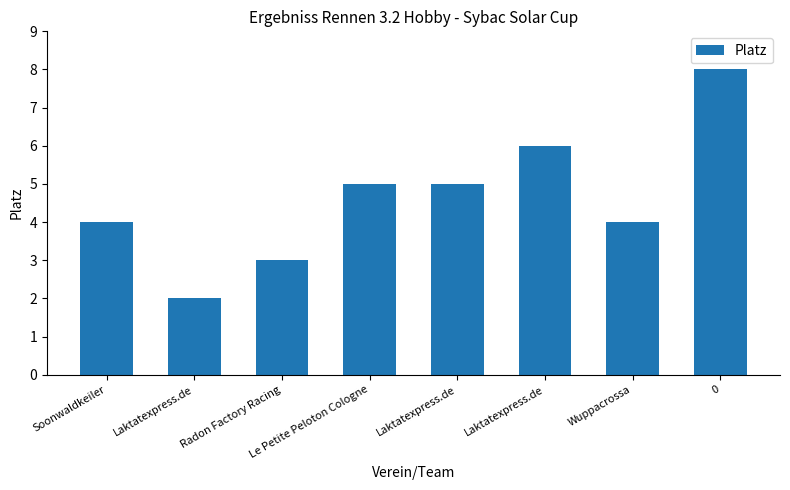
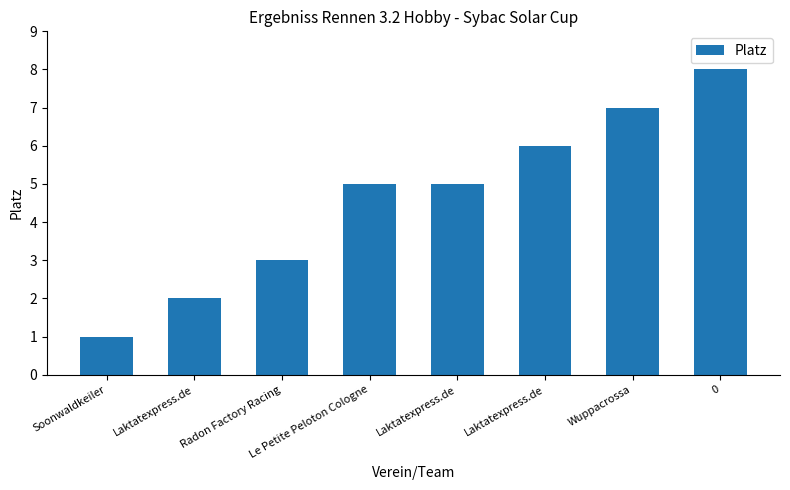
Soonwaldkeiler: 4 -> 1
Wuppacrossa: 4 -> 7
